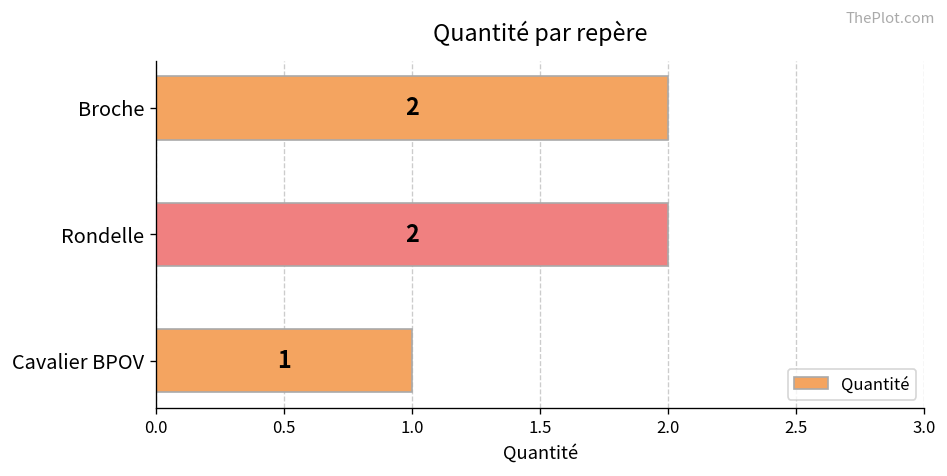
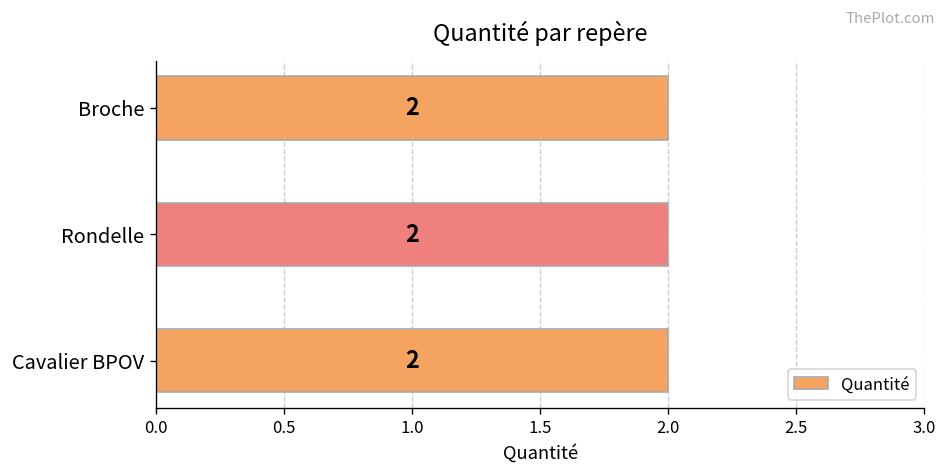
Cavalier BPOV: 1 -> 2
